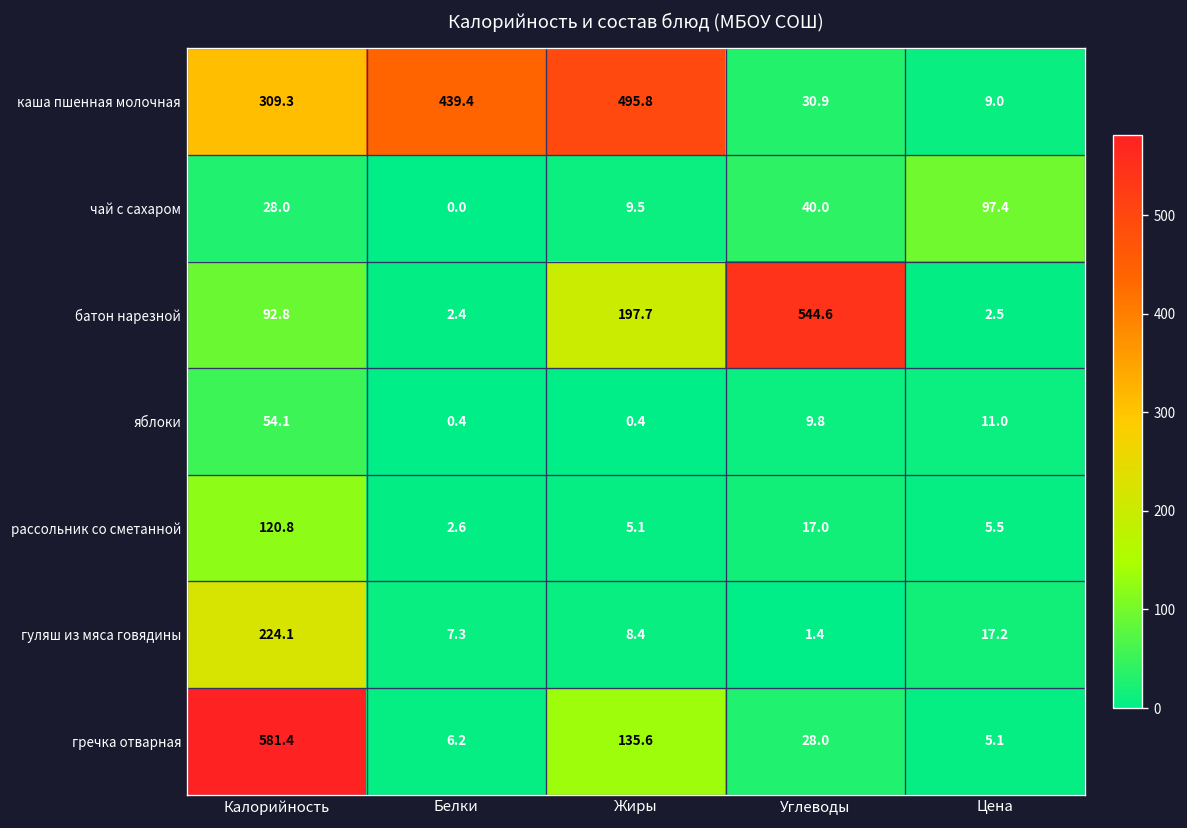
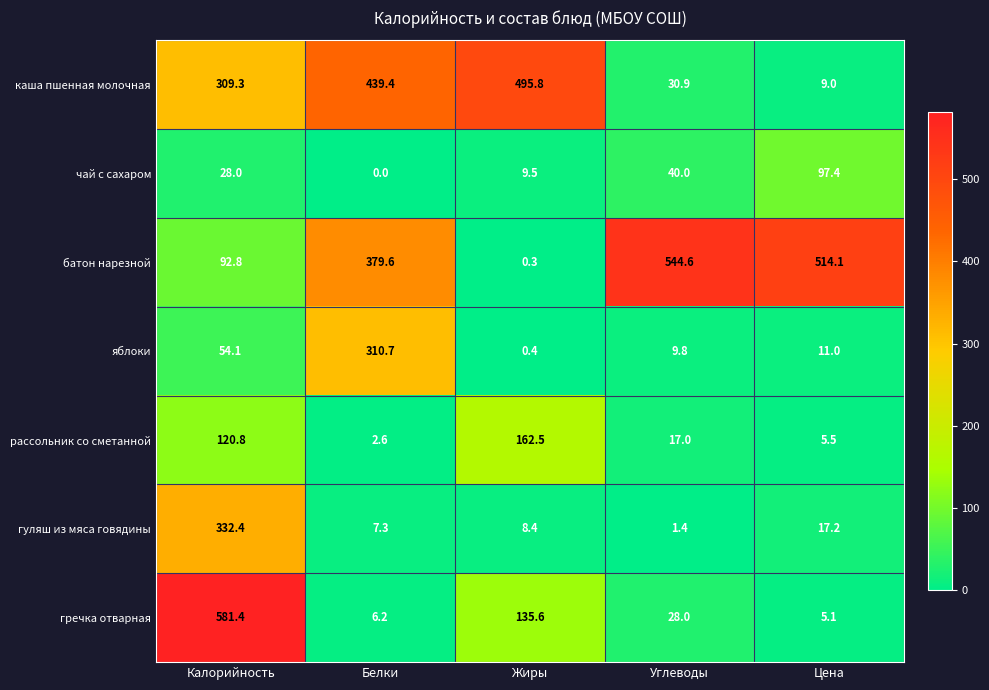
батон нарезной, Белки: 2.4 -> 379.6
батон нарезной, Жиры: 197.7 -> 0.3
батон нарезной, Цена: 2.5 -> 514.1
яблоки, Белки: 0.4 -> 310.7
рассольник со сметанной, Жиры: 5.1 -> 162.5
гуляш из мяса говядины, Калорийность: 224.1 -> 332.4
